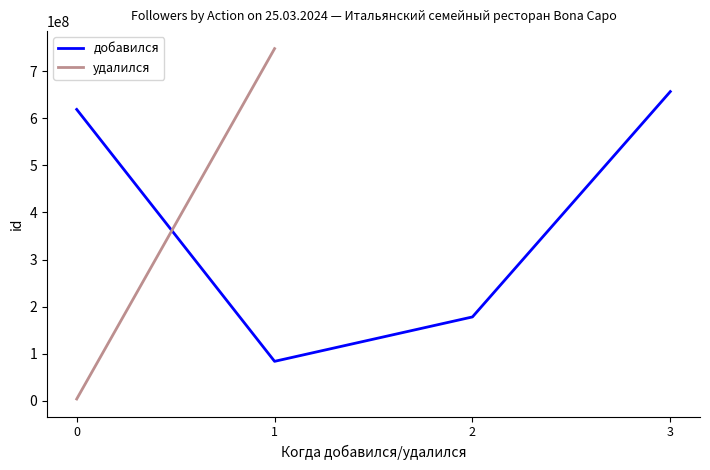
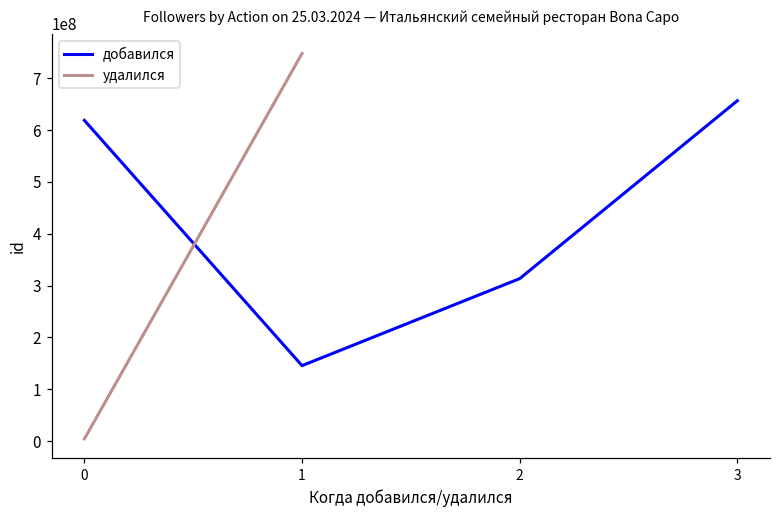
добавился, 1: 80000000 -> 150000000
добавился, 2: 180000000 -> 310000000
